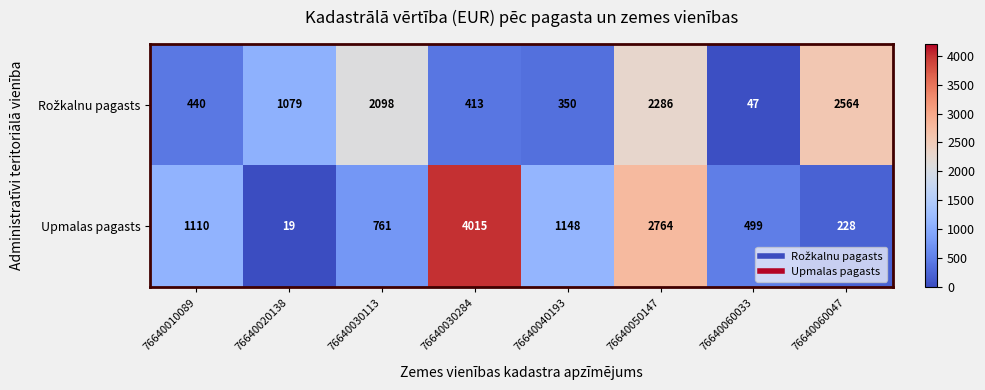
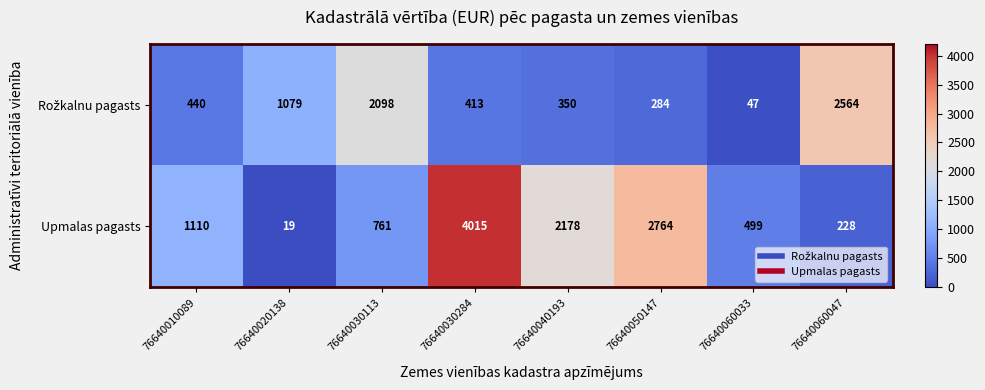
Rožkalnu pagasts, 76640050147: 2286 -> 284
Upmalas pagasts, 76640040193: 1148 -> 2178
